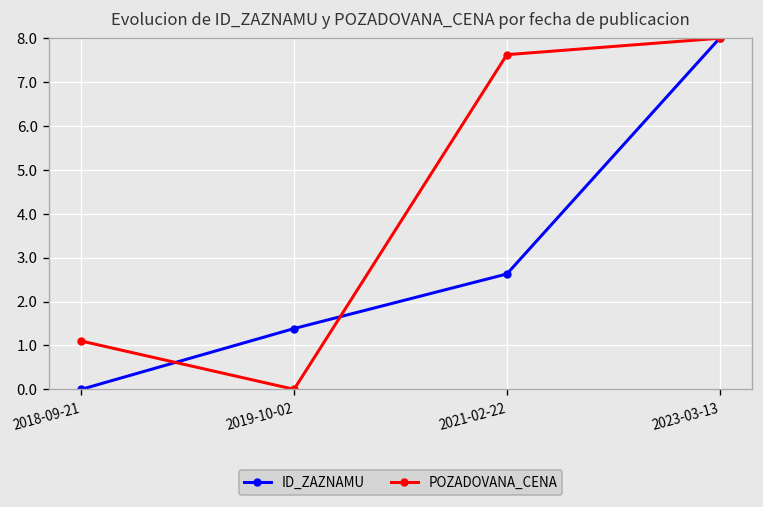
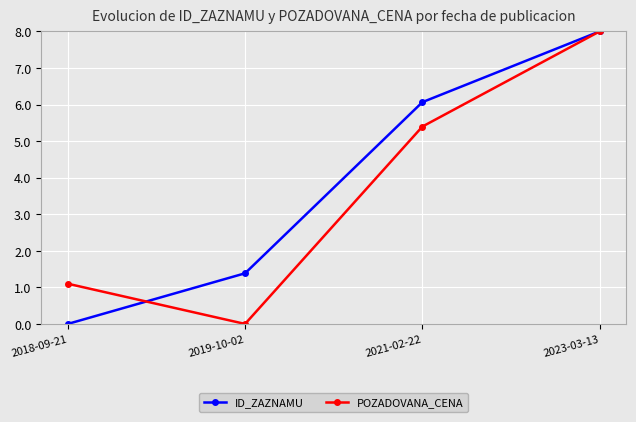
ID_ZAZNAMU, 2021-02-22: 2.6 -> 6.1
POZADOVANA_CENA, 2021-02-22: 7.6 -> 5.4
